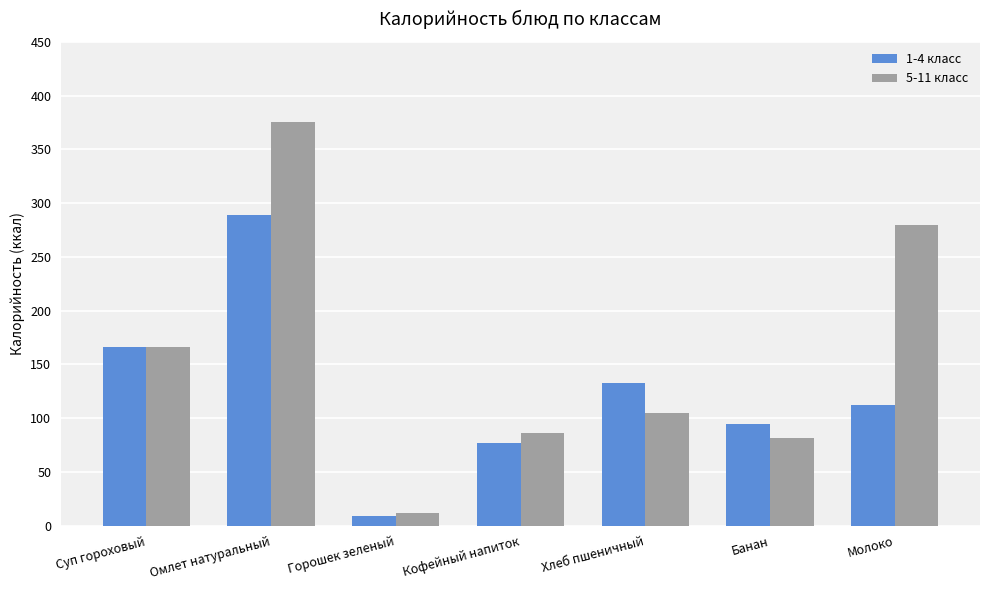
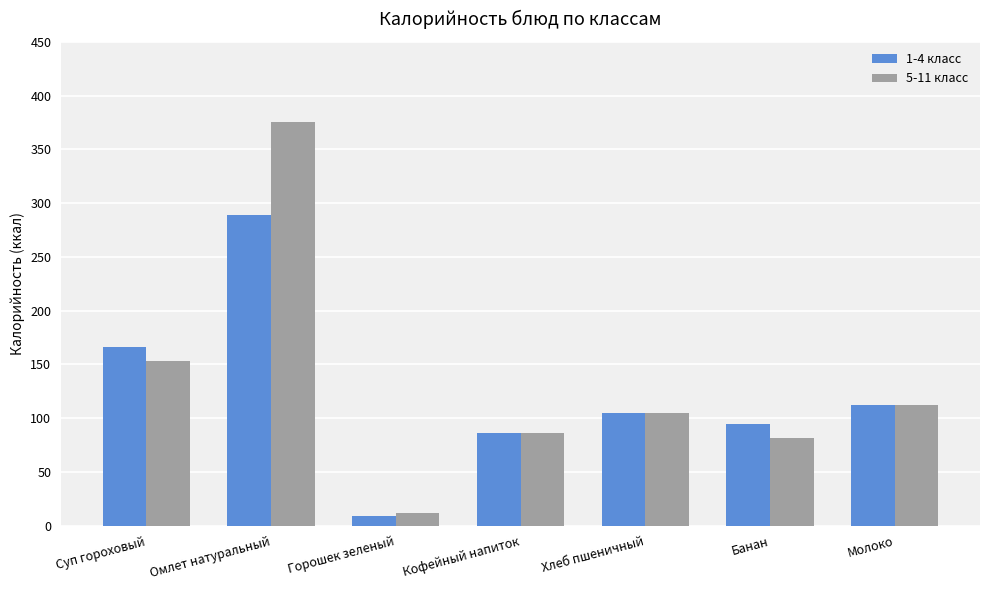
5-11 класс, Суп гороховый: 166 -> 153
1-4 класс, Кофейный напиток: 77 -> 86
1-4 класс, Хлеб пшеничный: 132 -> 105
5-11 класс, Молоко: 280 -> 112
